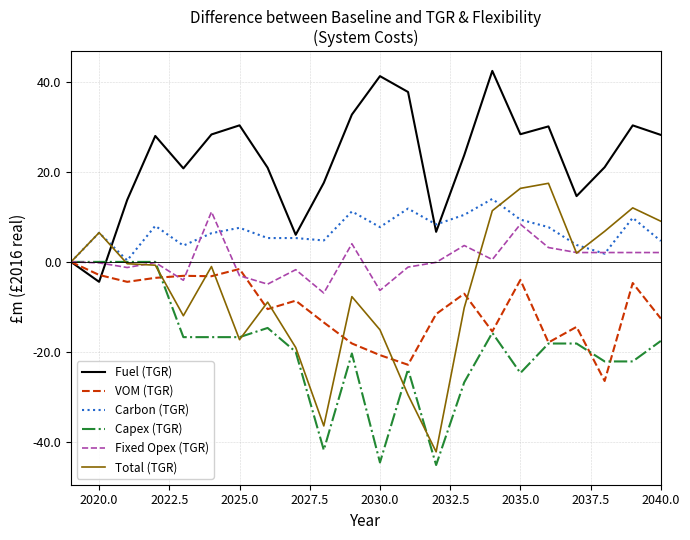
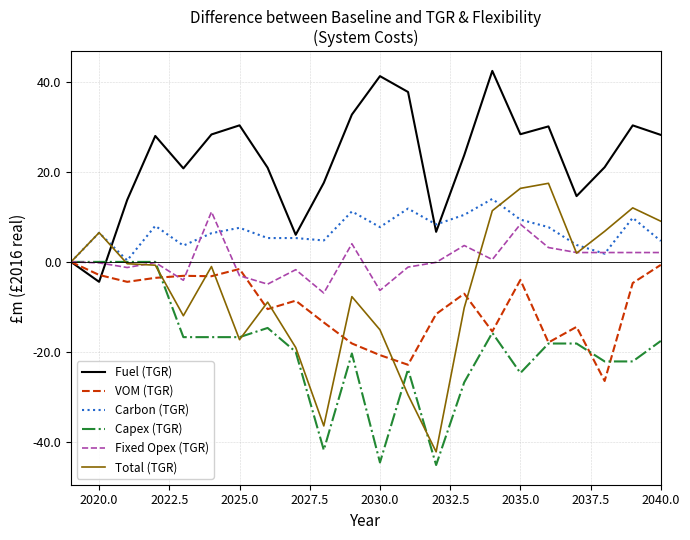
VOM (TGR), 2040.0: -13 -> -1
